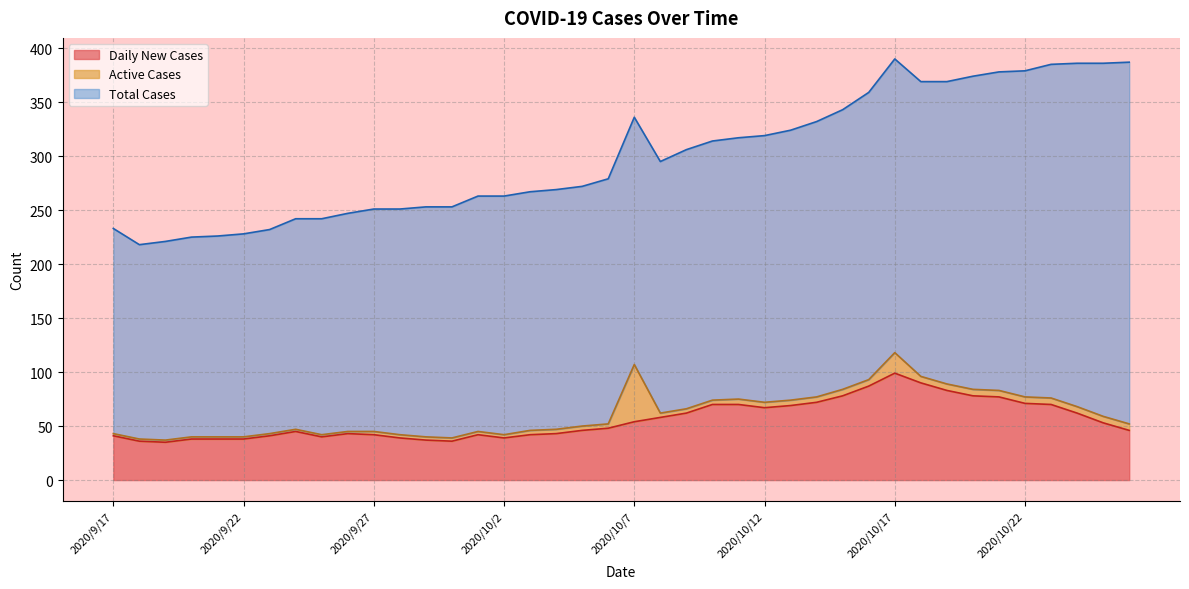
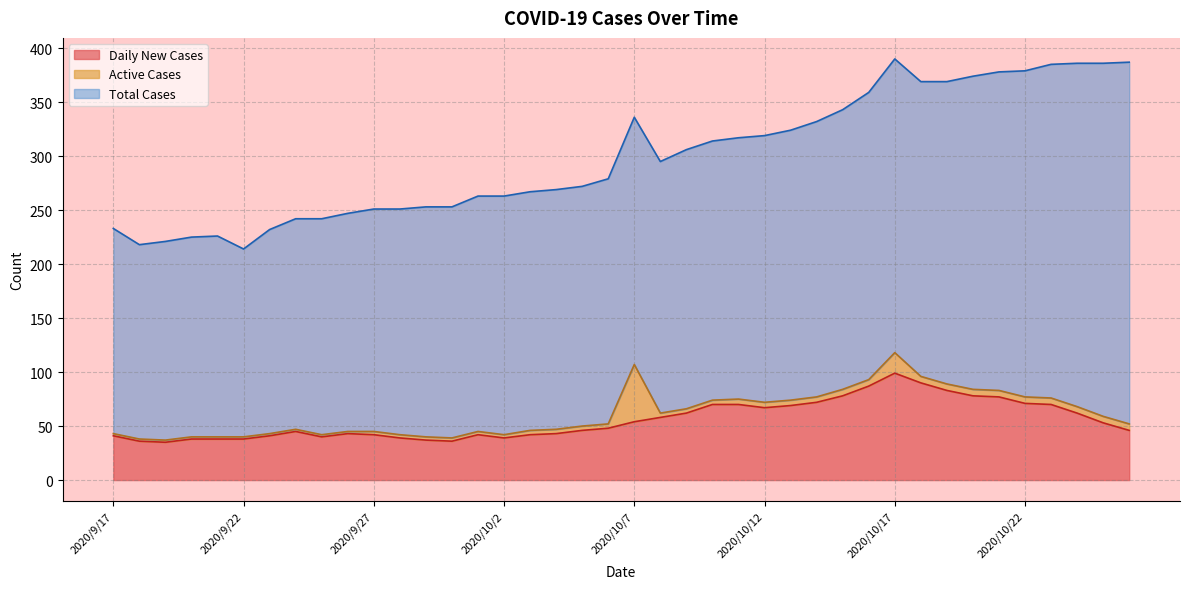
Total Cases, 2020/9/22: 188 -> 174
